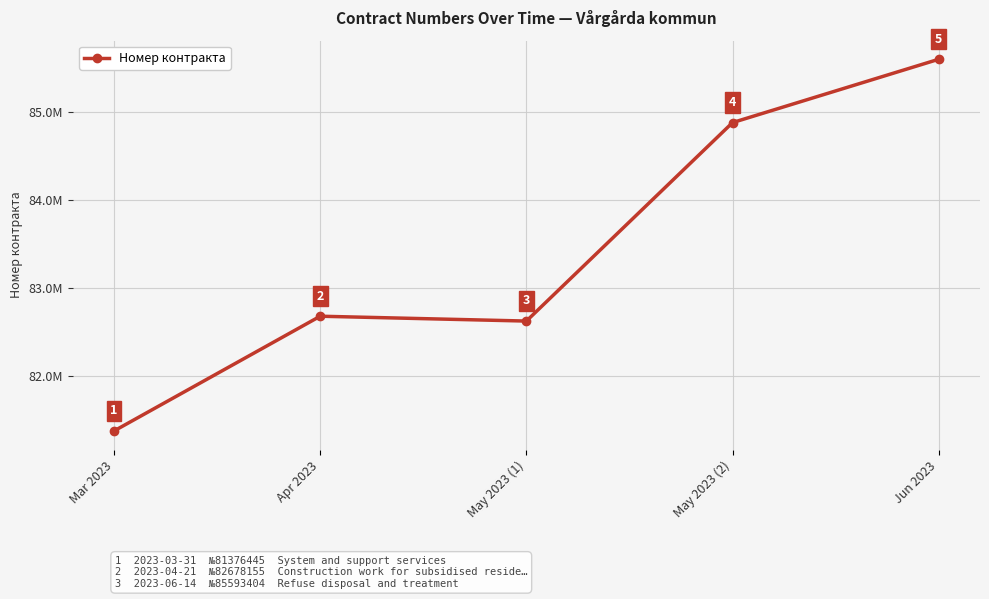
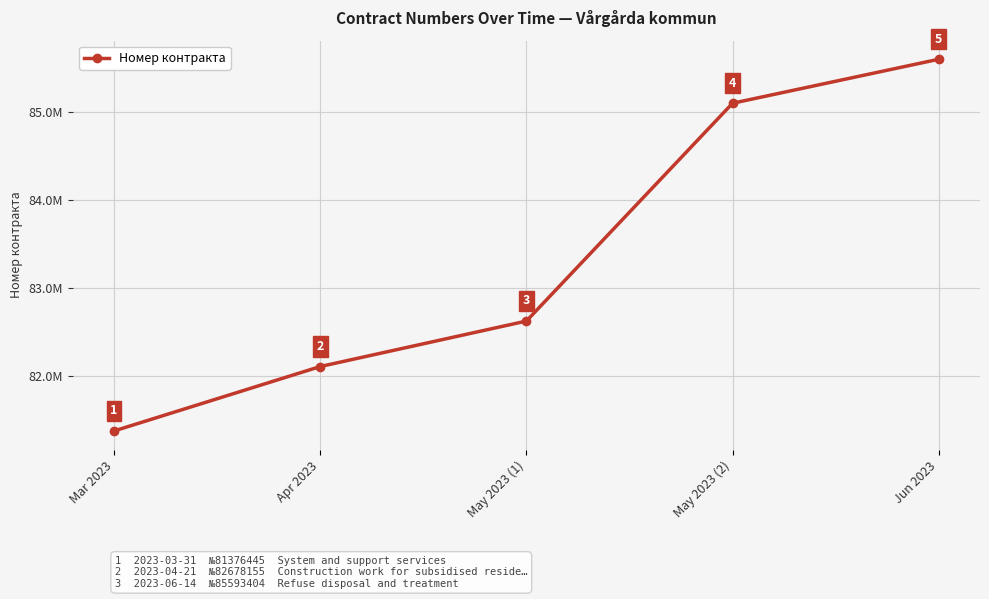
Apr 2023: 82700000 -> 82100000
May 2023 (2): 84900000 -> 85100000
